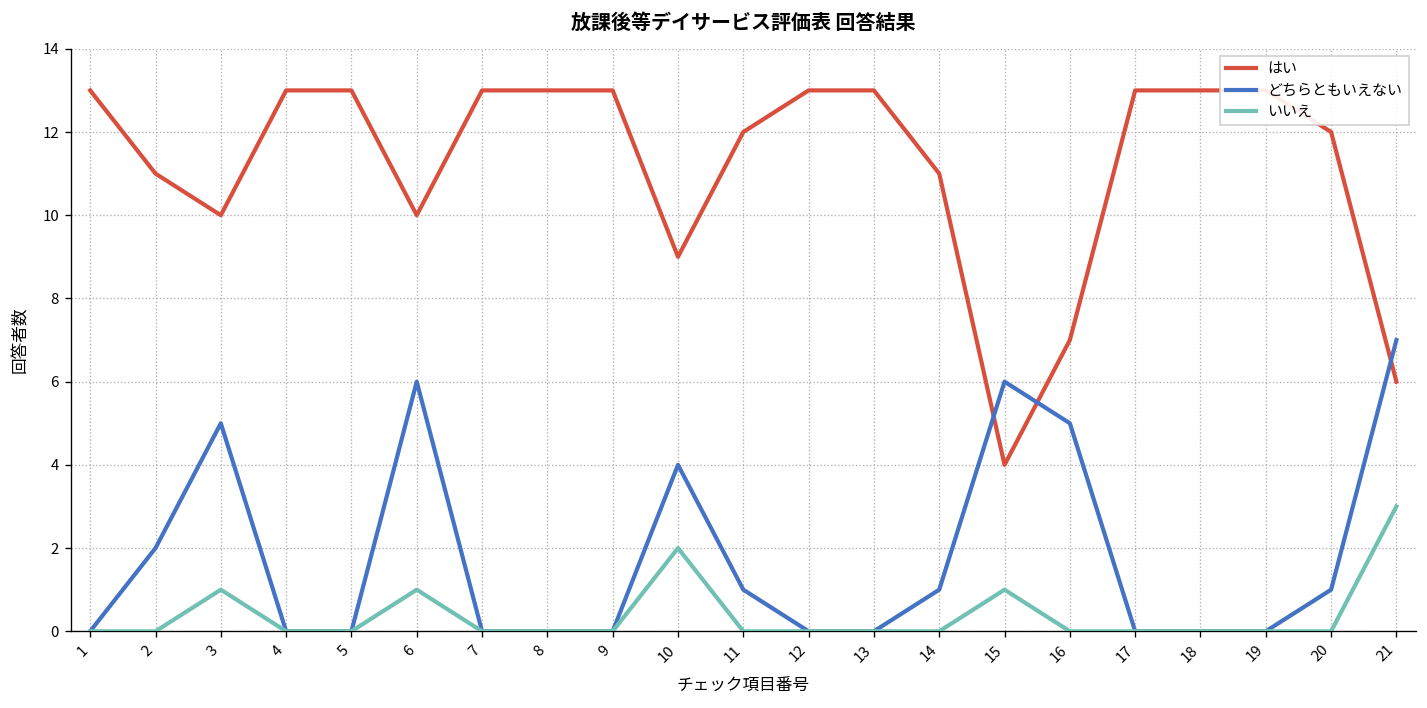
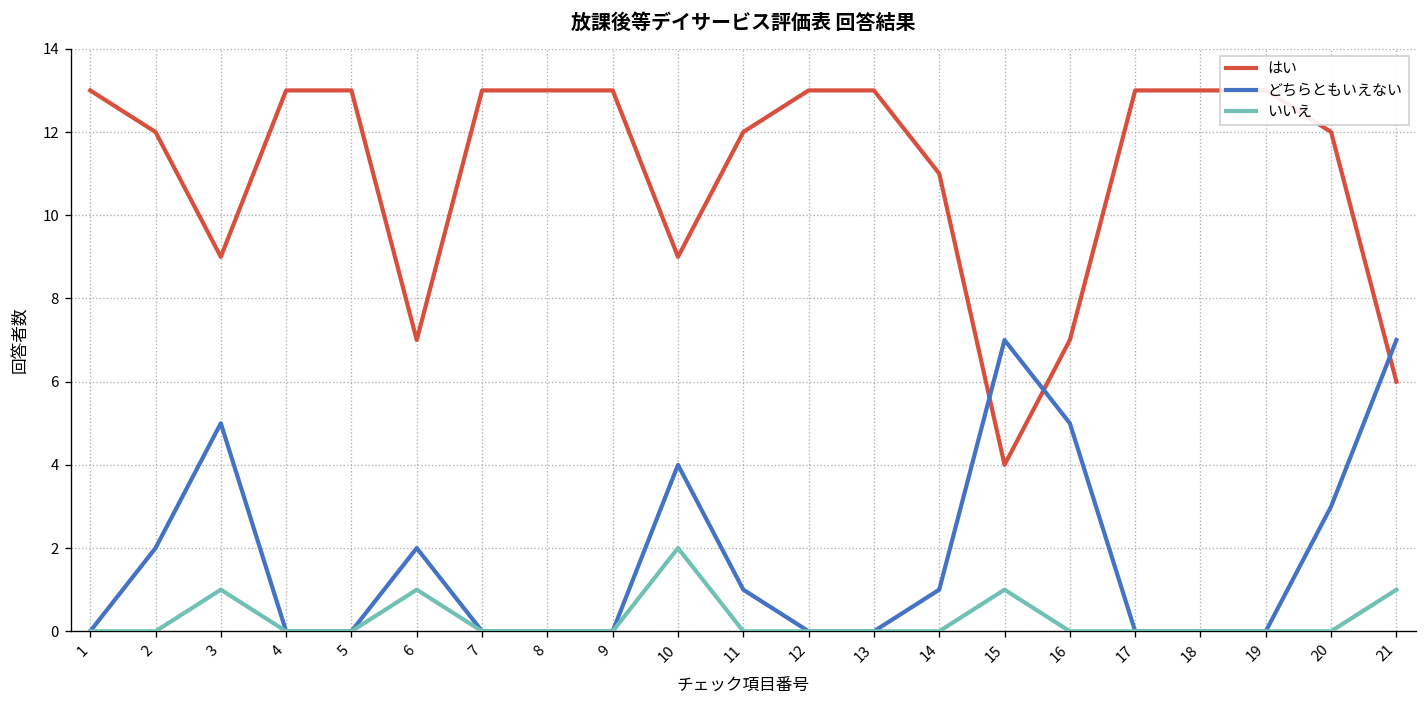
はい, 2: 11 -> 12
はい, 3: 10 -> 9
はい, 6: 10 -> 7
どちらともいえない, 6: 6 -> 2
どちらともいえない, 15: 6 -> 7
どちらともいえない, 20: 1 -> 3
いいえ, 21: 3 -> 1
